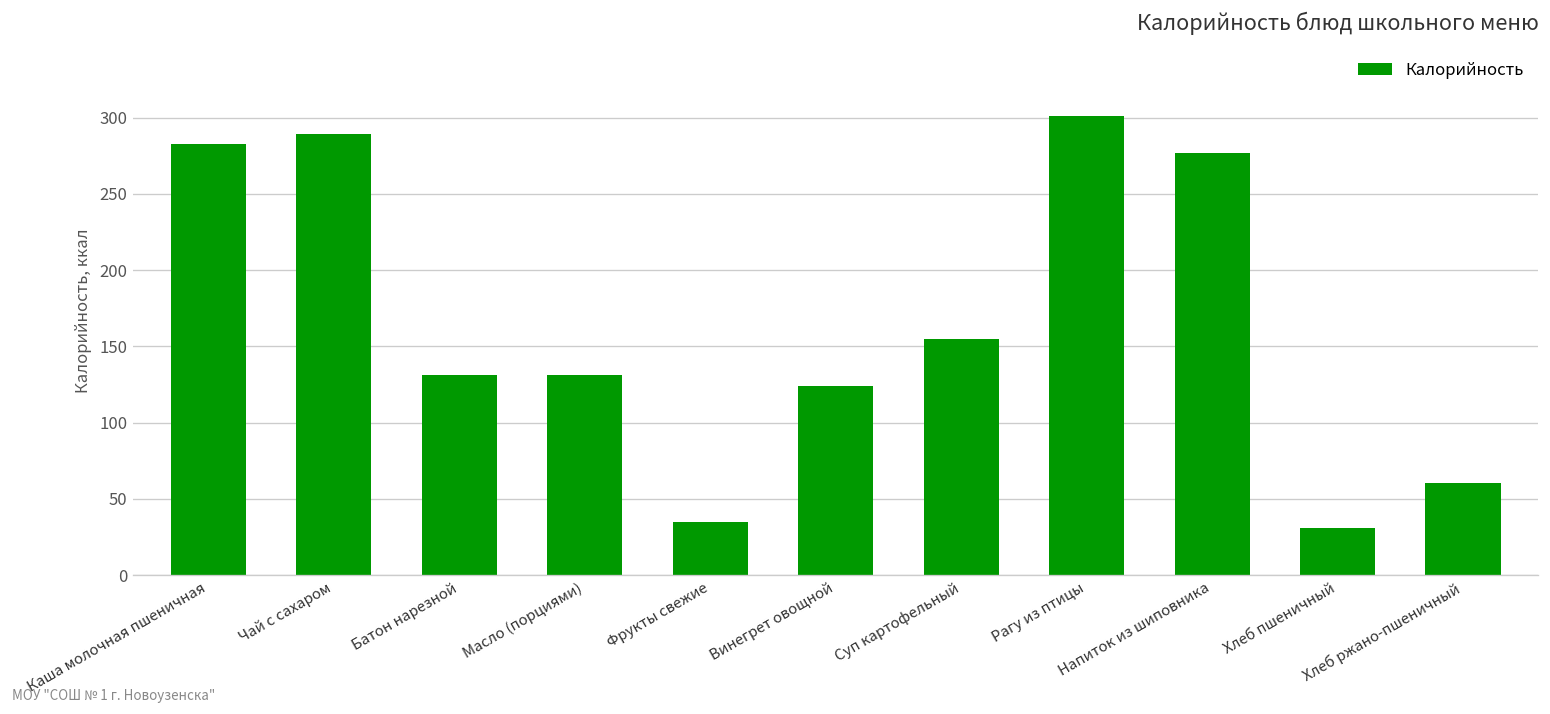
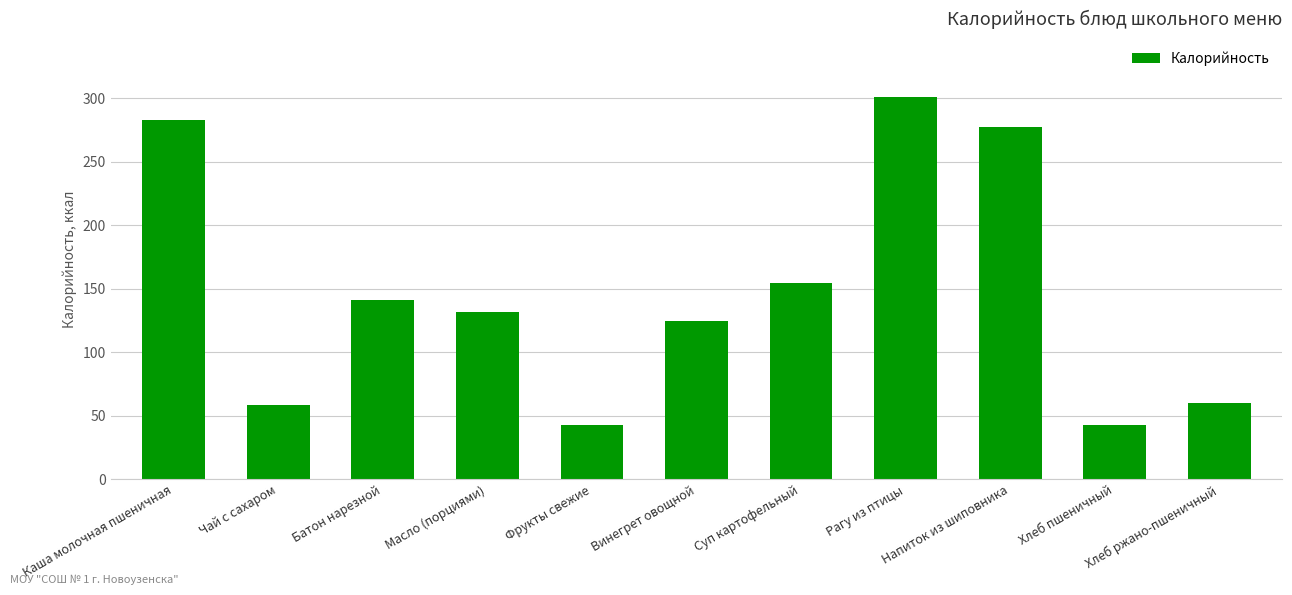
Чай с сахаром: 289 -> 59
Батон нарезной: 131 -> 141
Фрукты свежие: 35 -> 43
Хлеб пшеничный: 31 -> 43
